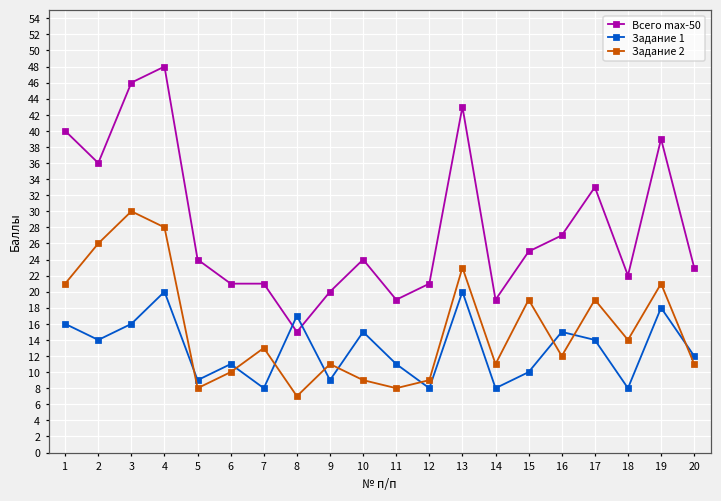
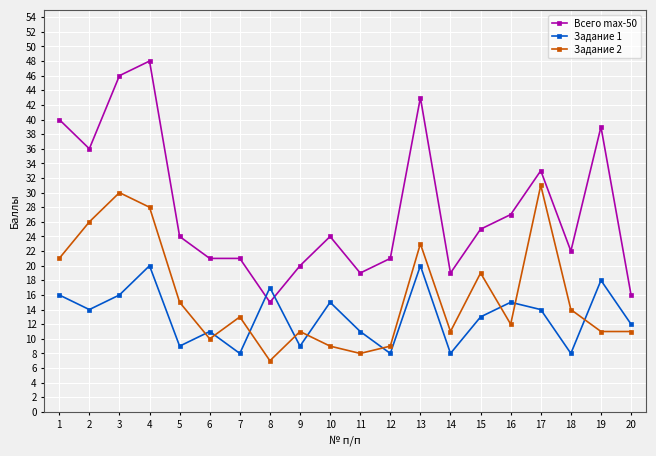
Задание 2, 5: 8 -> 15
Задание 1, 15: 10 -> 13
Задание 2, 17: 19 -> 31
Задание 2, 19: 21 -> 11
Всего max-50, 20: 23 -> 16
